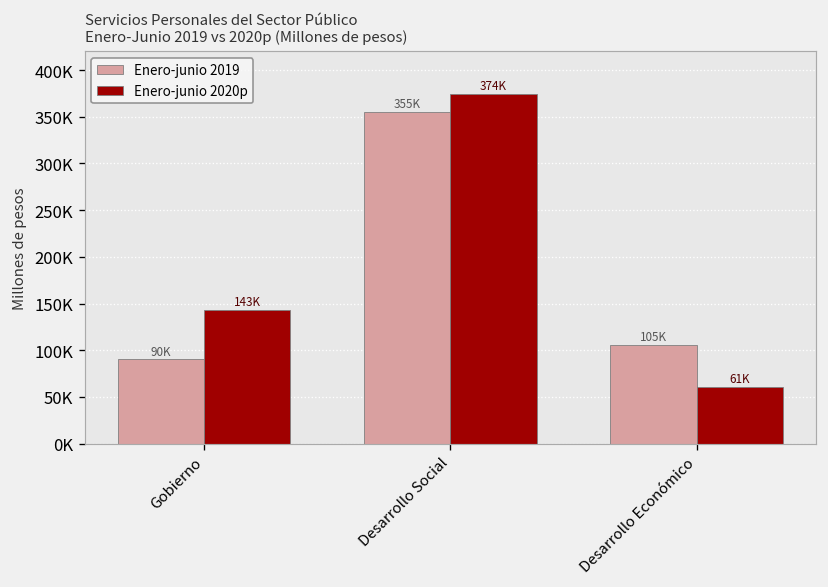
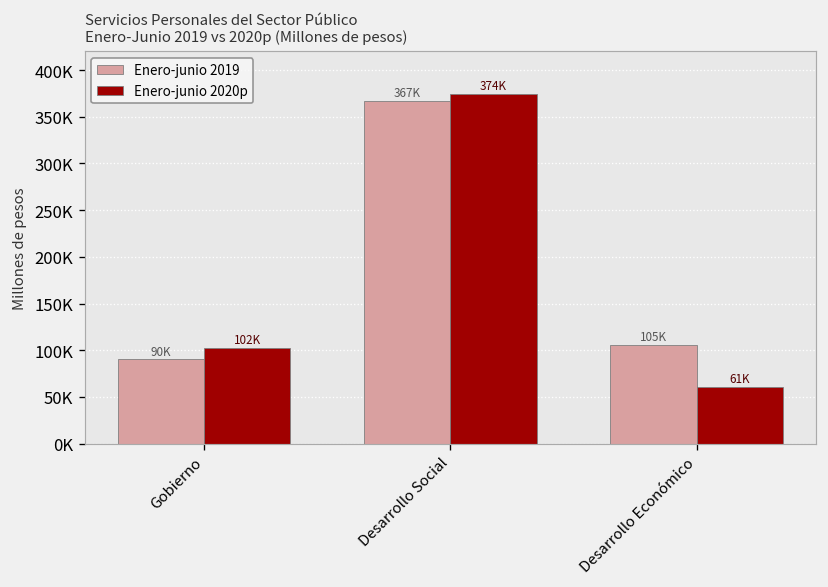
Enero-junio 2020p, Gobierno: 143K -> 102K
Enero-junio 2019, Desarrollo Social: 355K -> 367K
